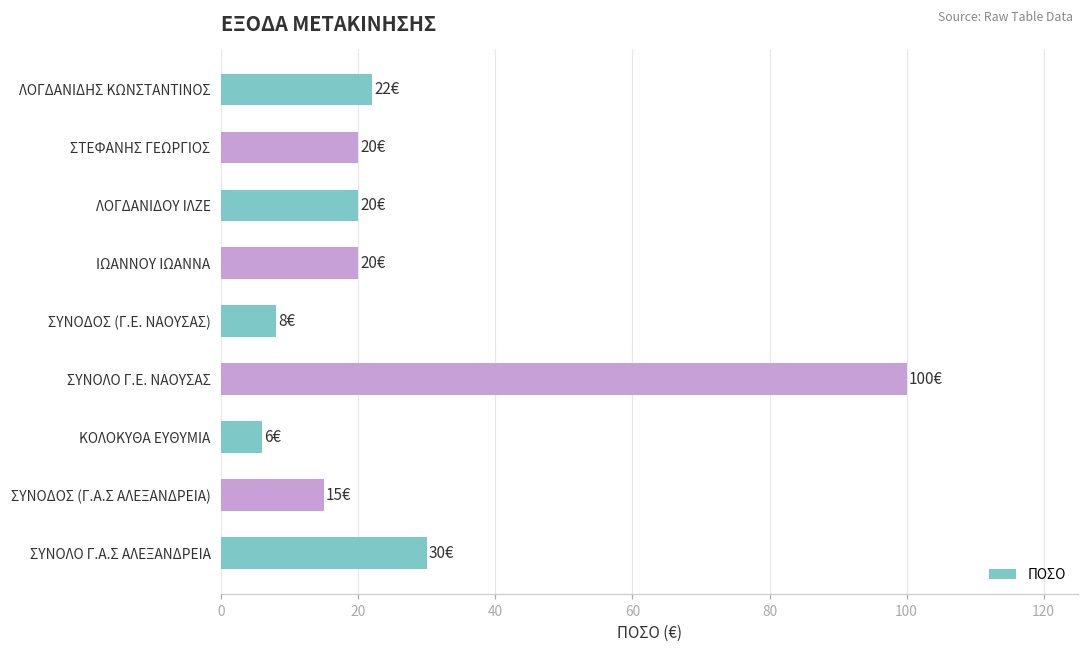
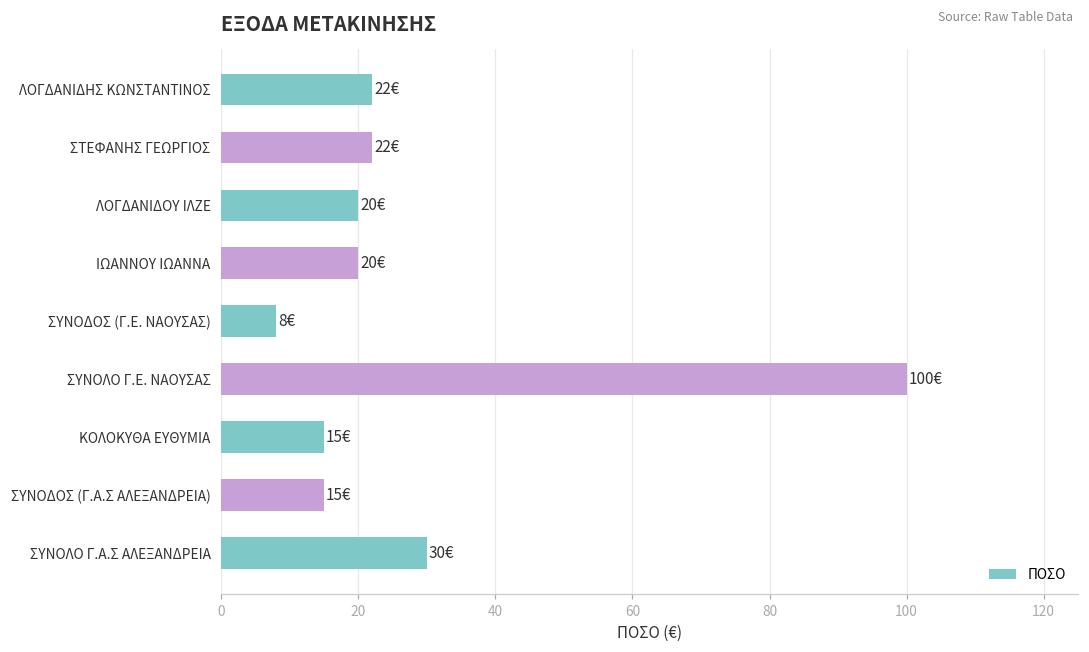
ΣΤΕΦΑΝΗΣ ΓΕΩΡΓΙΟΣ: 20€ -> 22€
ΚΟΛΟΚΥΘΑ ΕΥΘΥΜΙΑ: 6€ -> 15€
